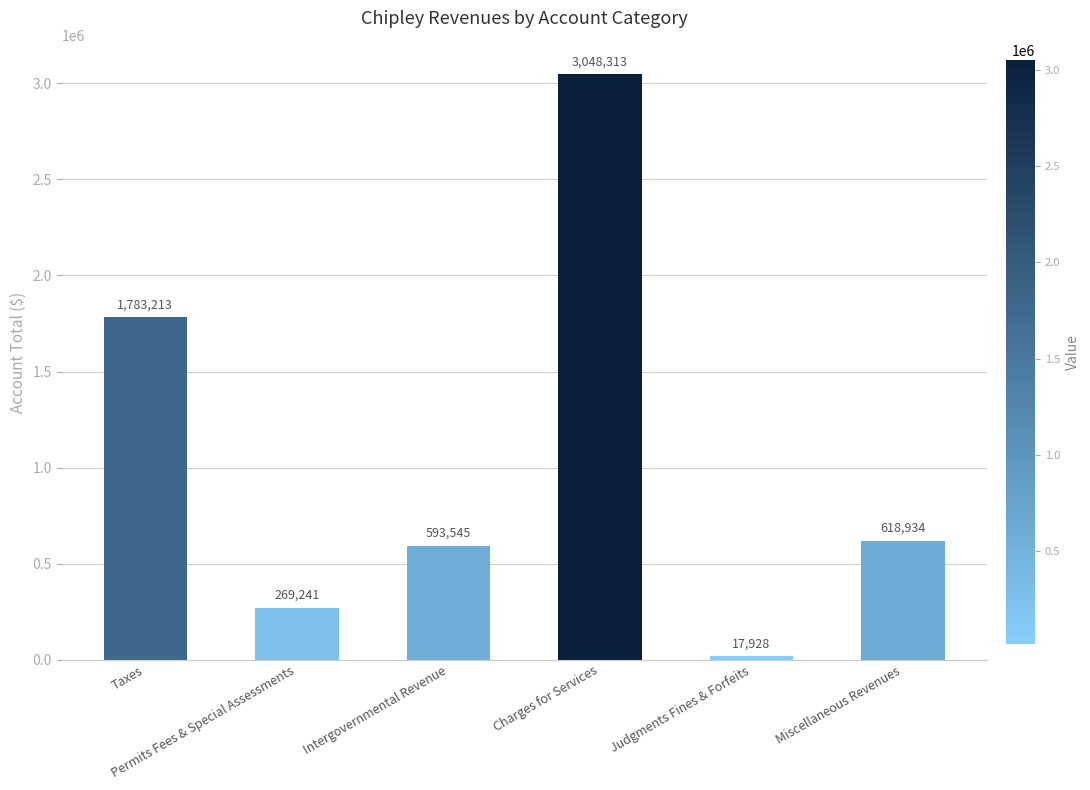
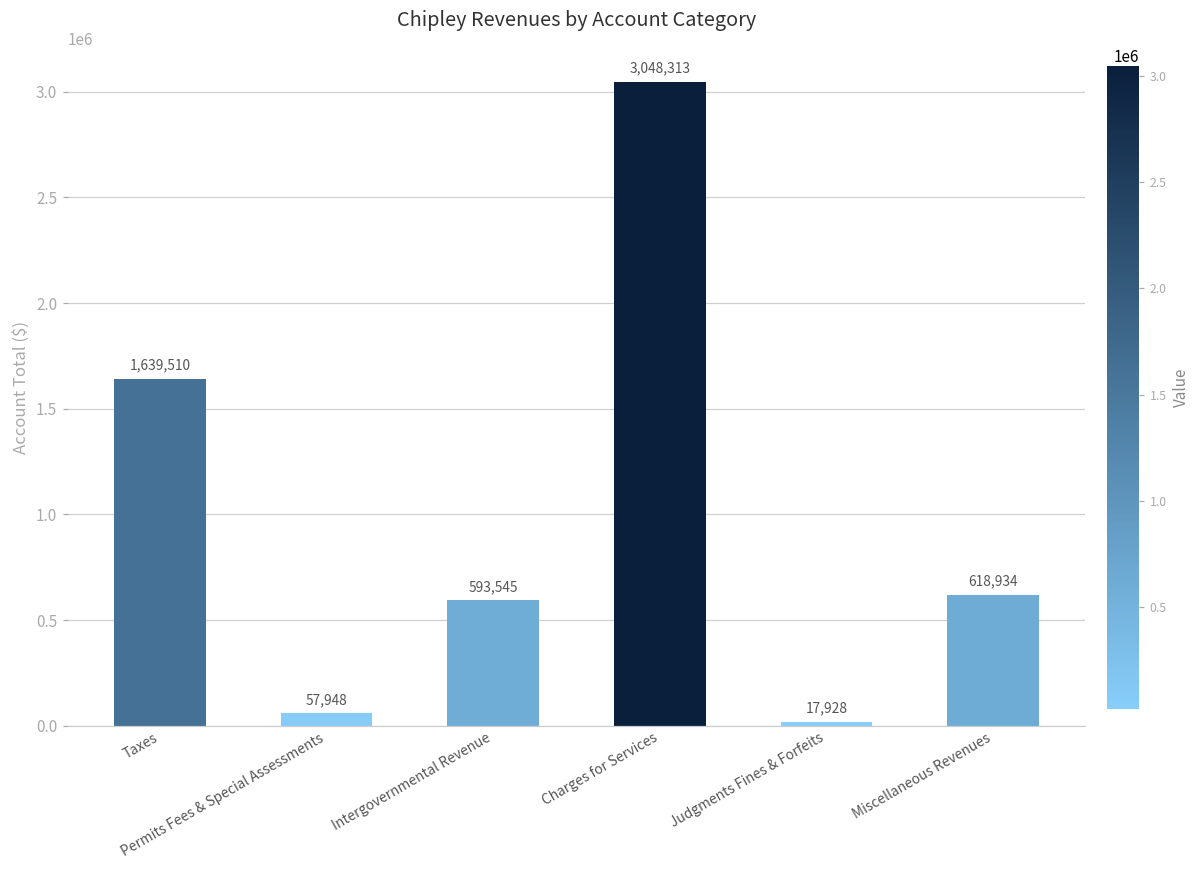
Taxes: 1,783,213 -> 1,639,510
Permits Fees & Special Assessments: 269,241 -> 57,948
